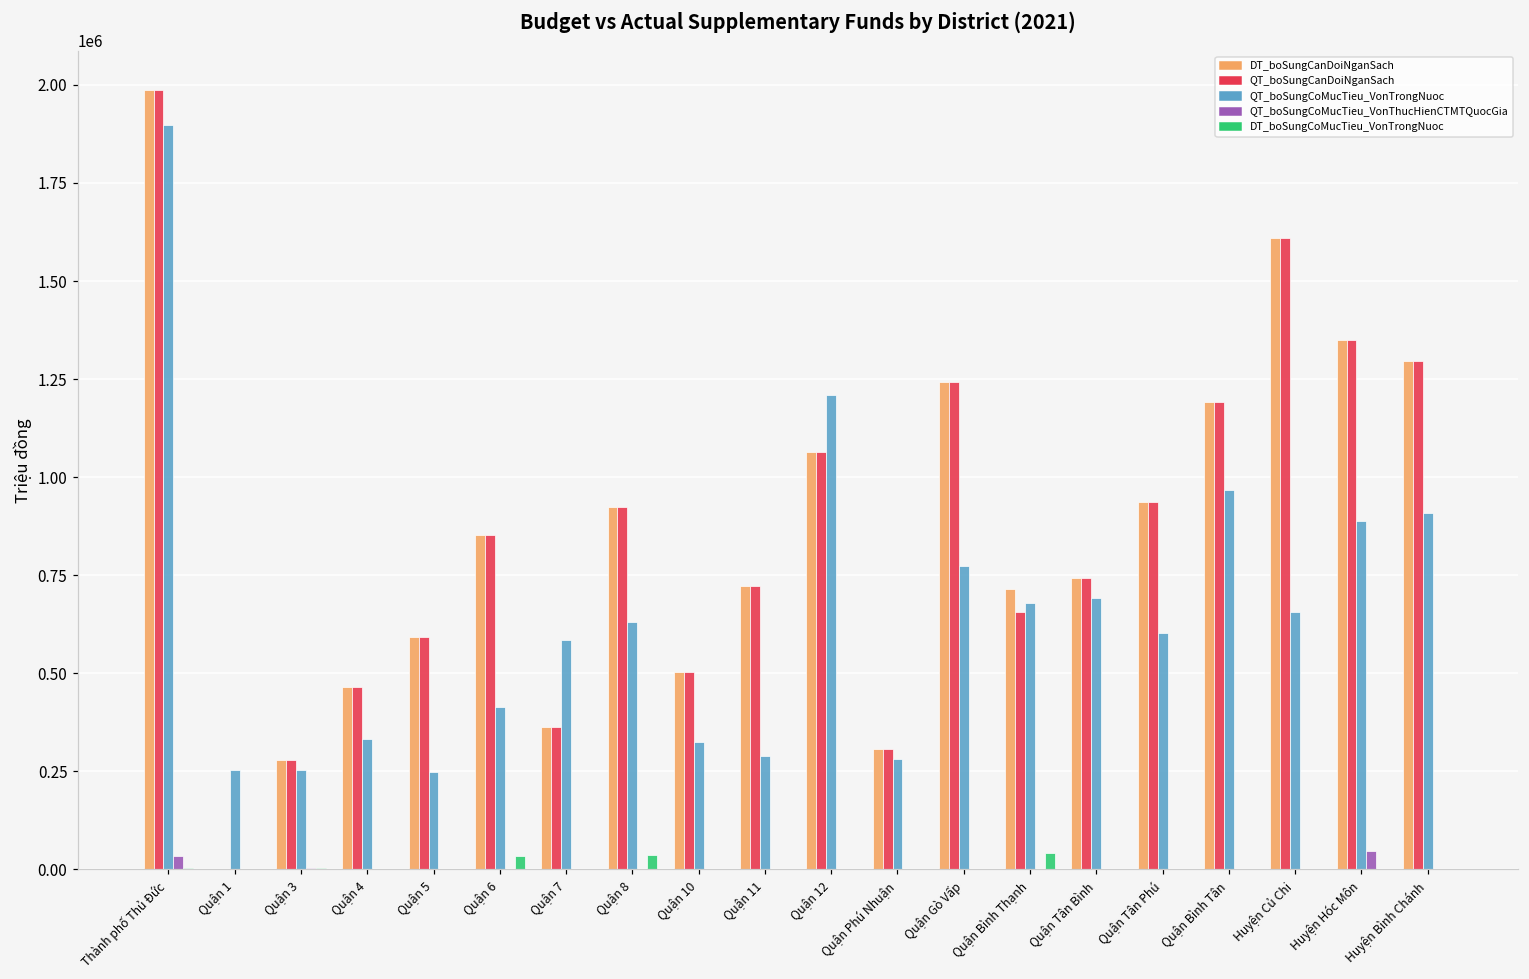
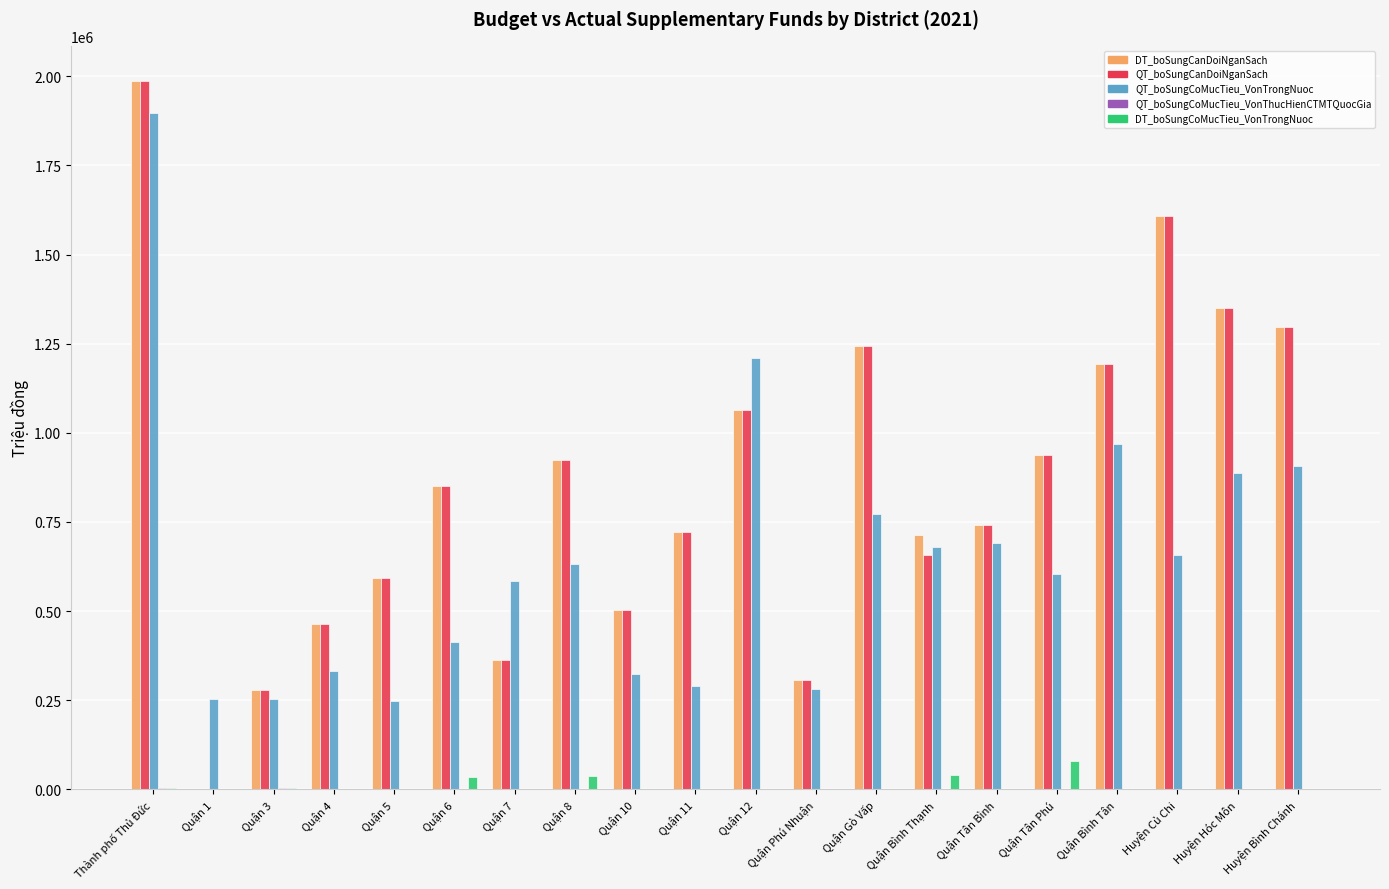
QT_boSungCoMucTieu_VonThucHienCTMTQuocGia, Thành phố Thủ Đức: 30000 -> 0
DT_boSungCoMucTieu_VonTrongNuoc, Quận Tân Phú: 0 -> 80000
QT_boSungCoMucTieu_VonThucHienCTMTQuocGia, Huyện Hóc Môn: 50000 -> 0
